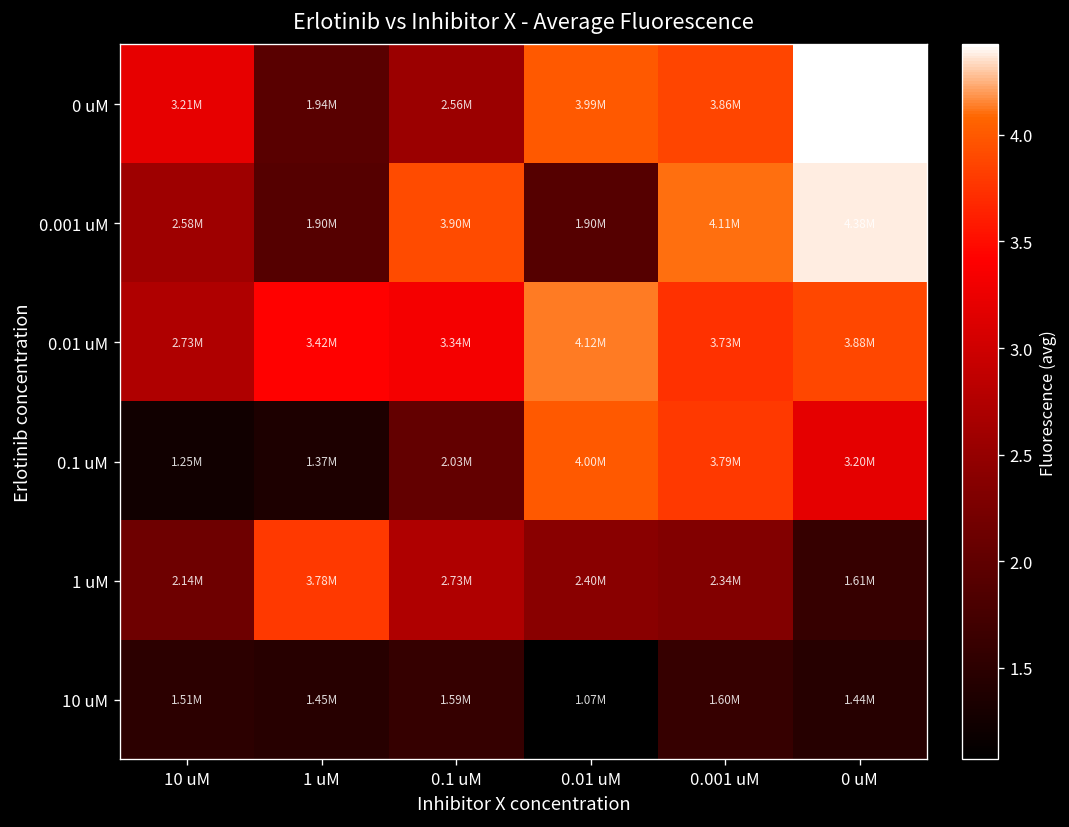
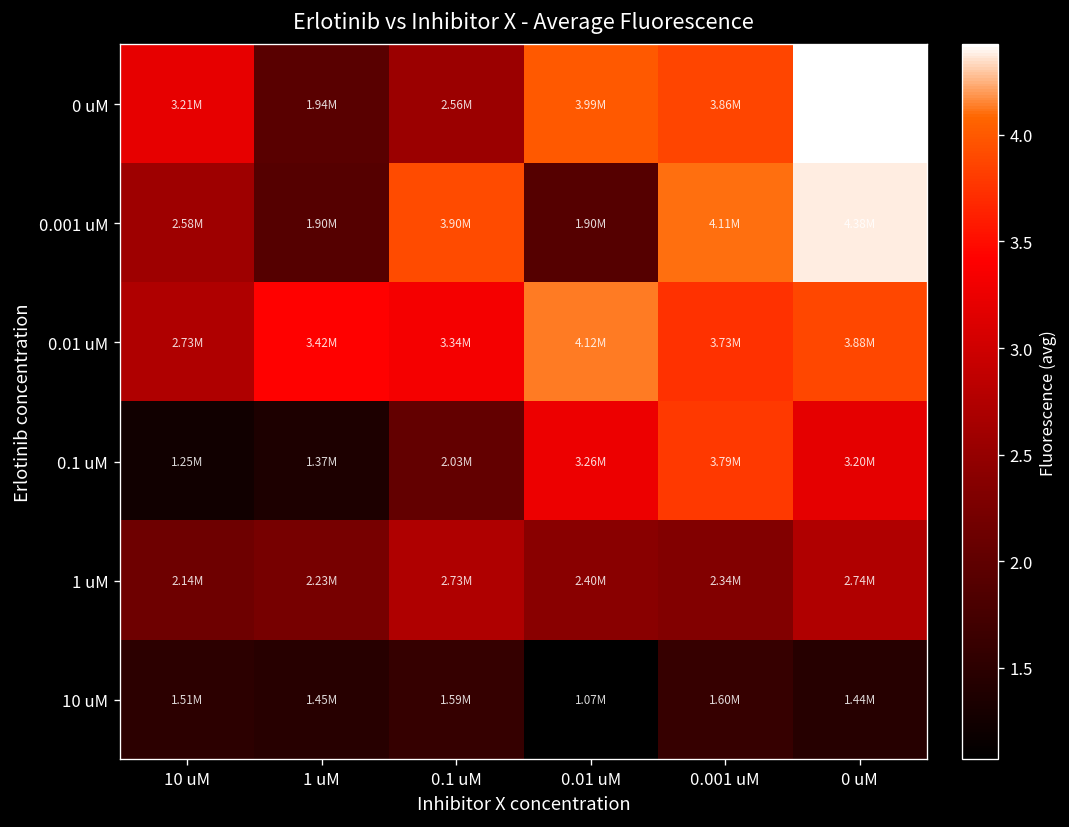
0.1 uM, 0.01 uM: 4.00M -> 3.26M
1 uM, 1 uM: 3.78M -> 2.23M
1 uM, 0 uM: 1.61M -> 2.74M
